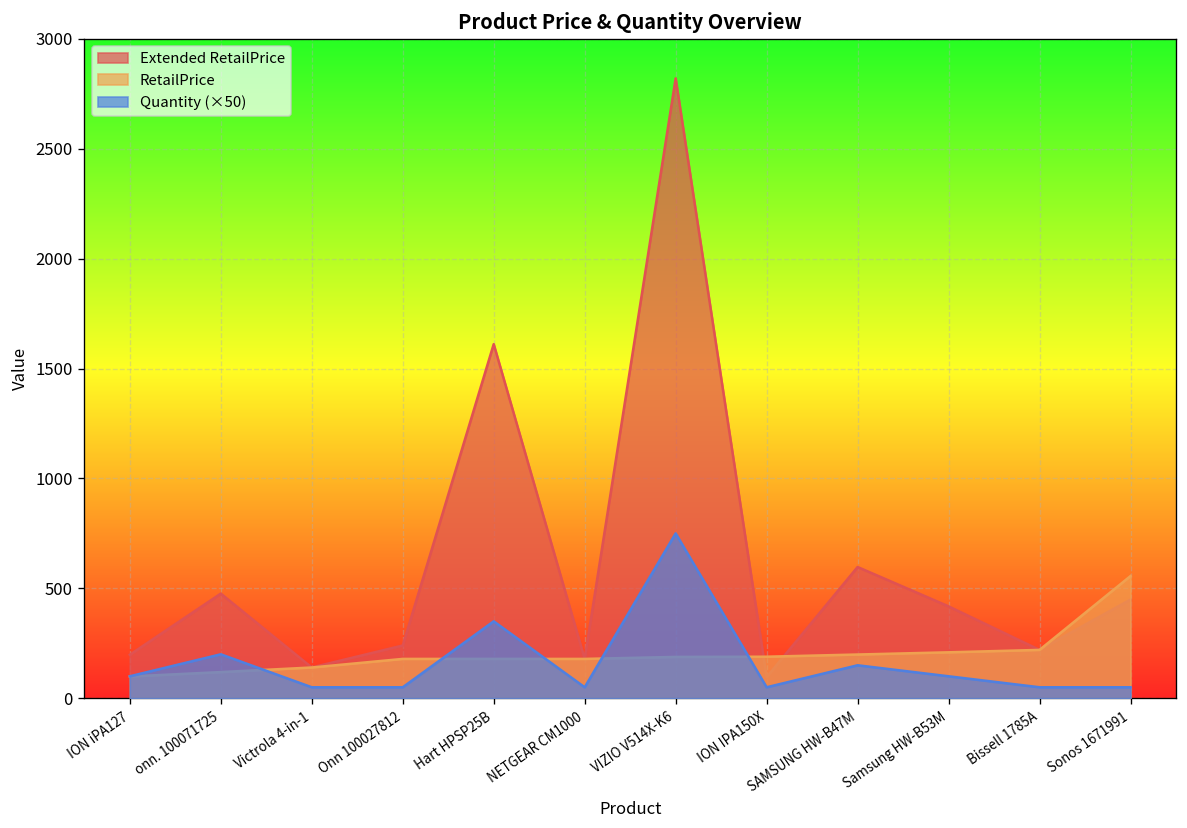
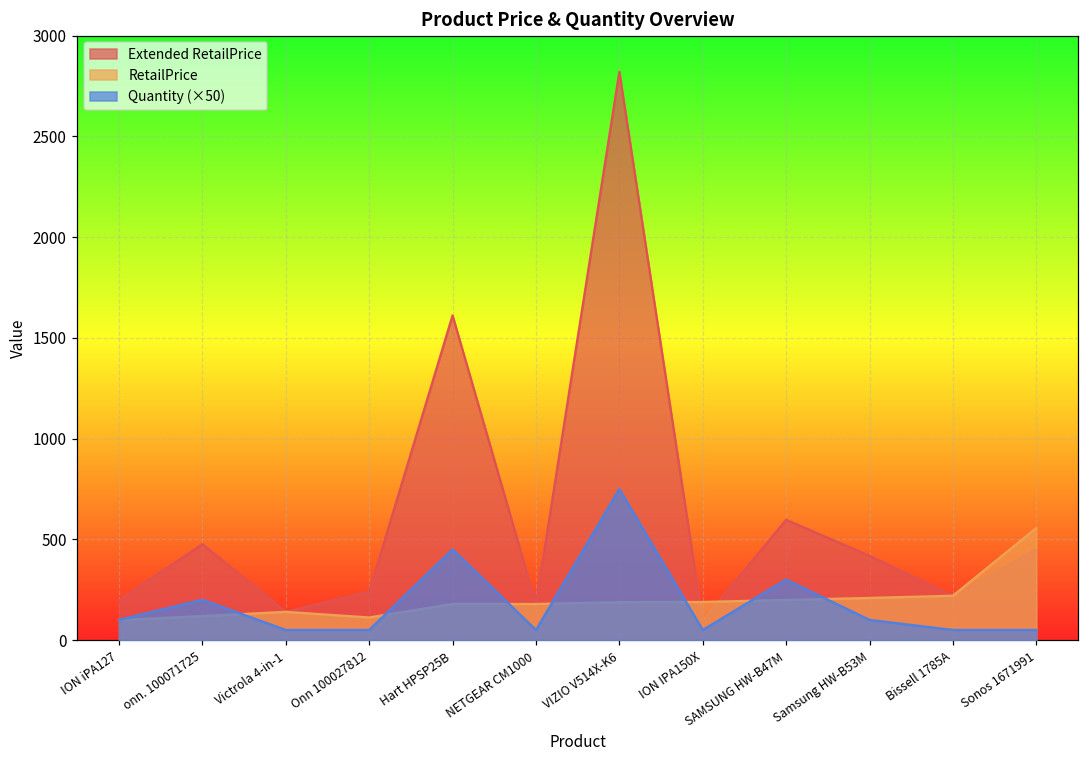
RetailPrice, Onn 100027812: 180 -> 110
Quantity (×50), Hart HPSP25B: 350 -> 450
Quantity (×50), SAMSUNG HW-B47M: 150 -> 300
